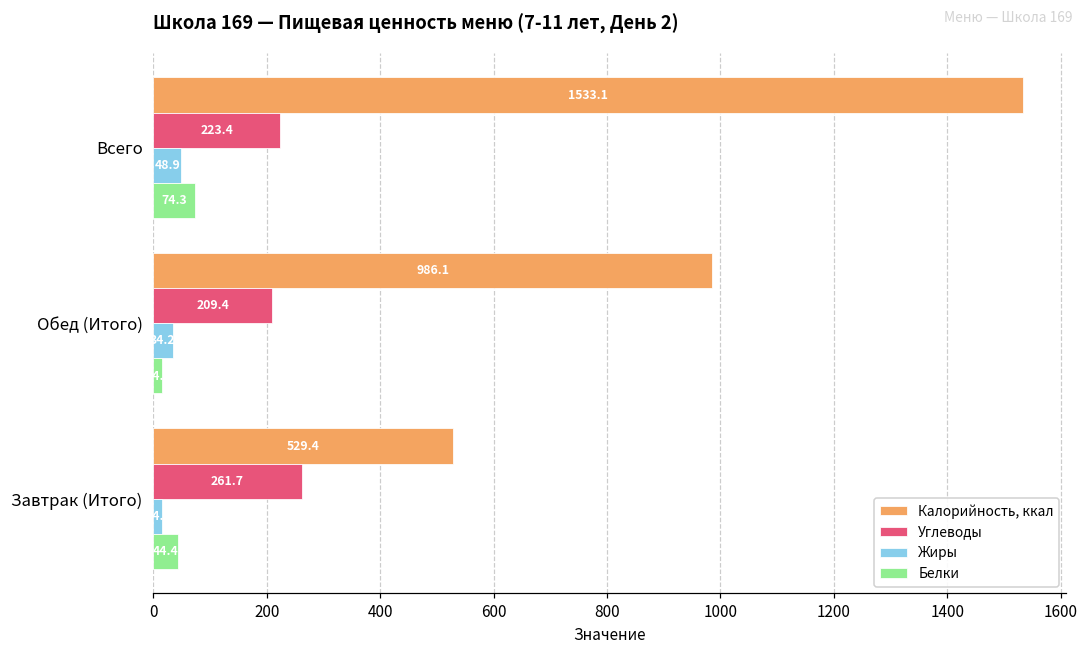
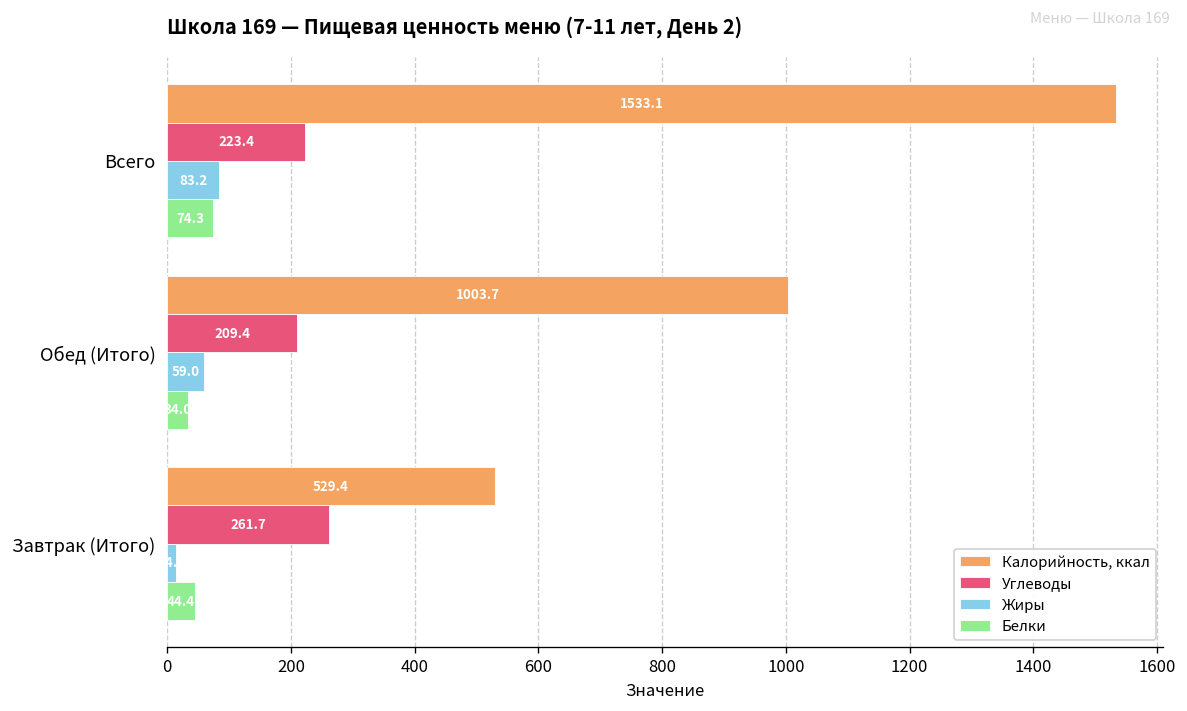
Жиры, Всего: 48.9 -> 83.2
Калорийность, ккал, Обед (Итого): 986.1 -> 1003.7
Жиры, Обед (Итого): 34.2 -> 59.0
Белки, Обед (Итого): 10 -> 30
